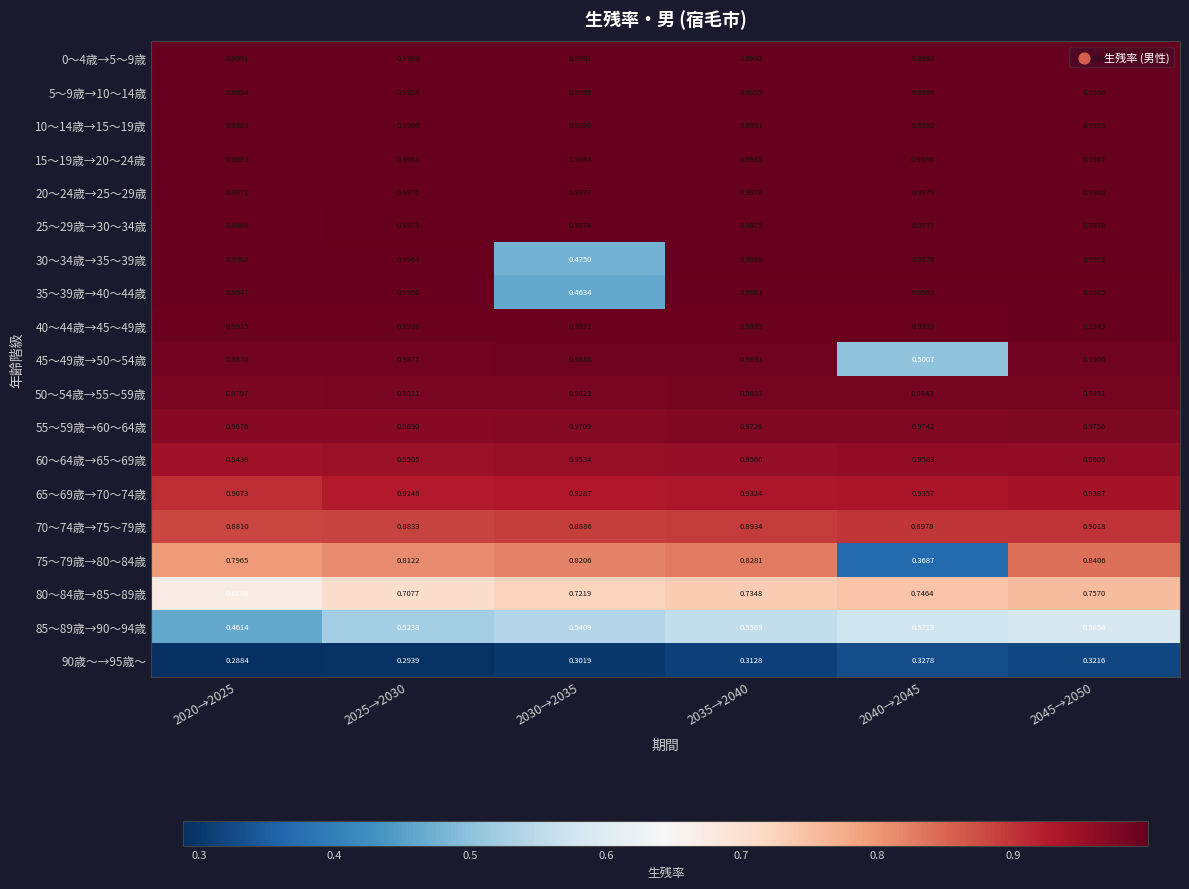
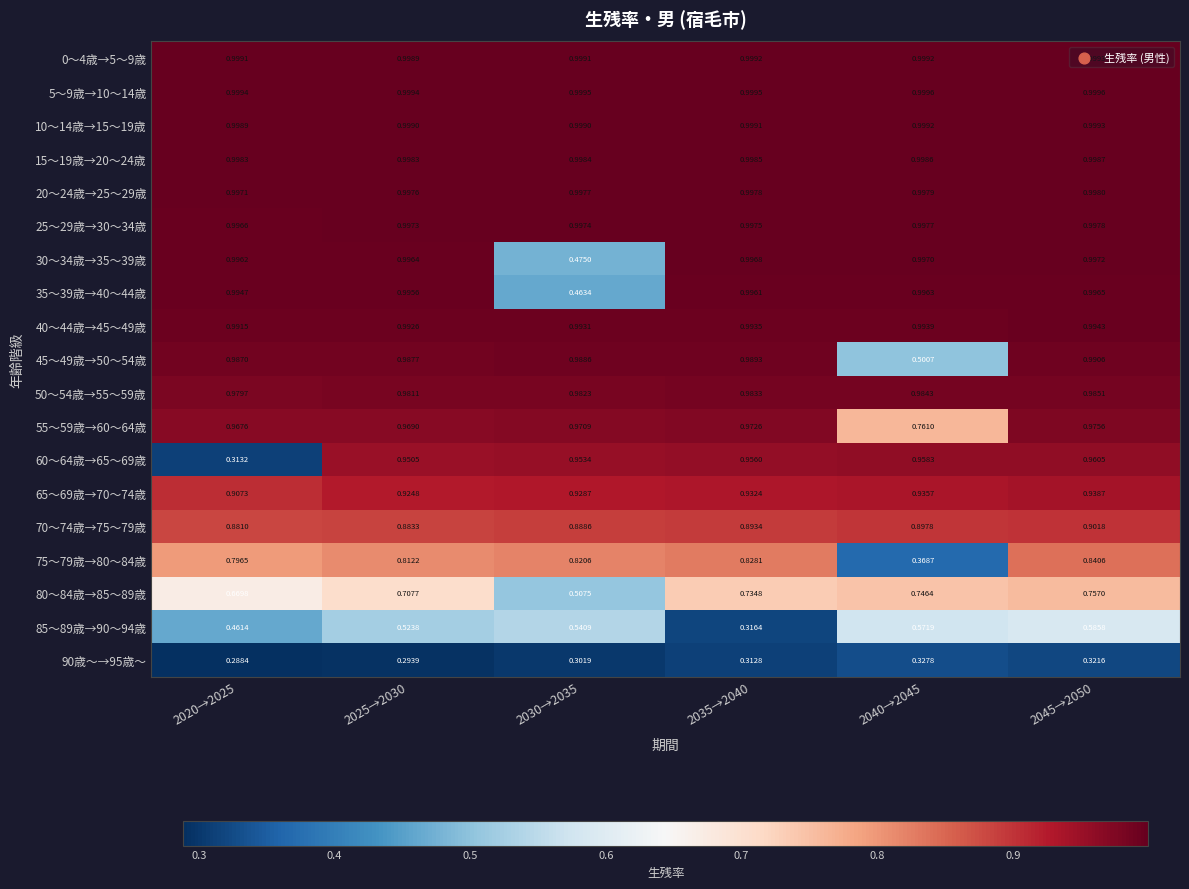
55～59歳→60～64歳, 2040→2045: 0.9742 -> 0.7610
60～64歳→65～69歳, 2020→2025: 0.9436 -> 0.3132
80～84歳→85～89歳, 2030→2035: 0.7219 -> 0.5075
85～89歳→90～94歳, 2035→2040: 0.5569 -> 0.3164
